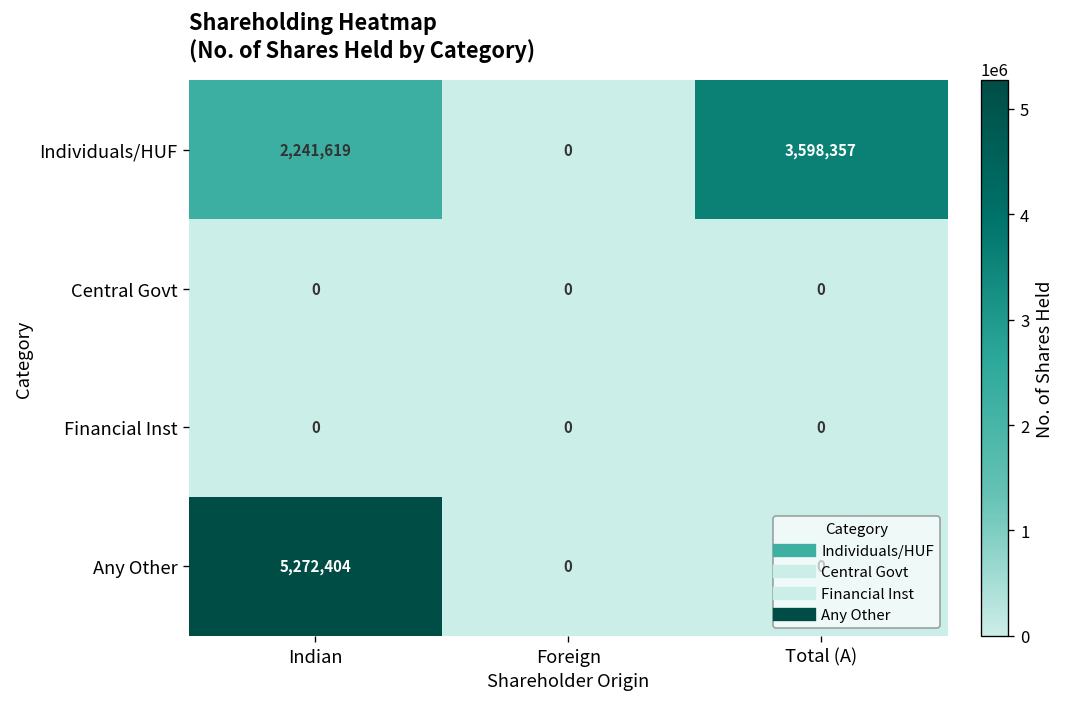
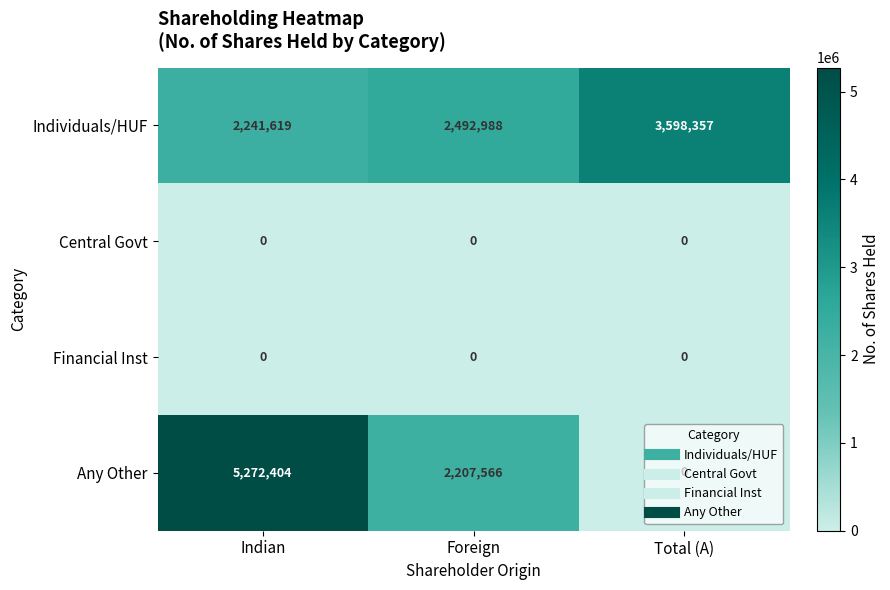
Individuals/HUF, Foreign: 0 -> 2,492,988
Any Other, Foreign: 0 -> 2,207,566
